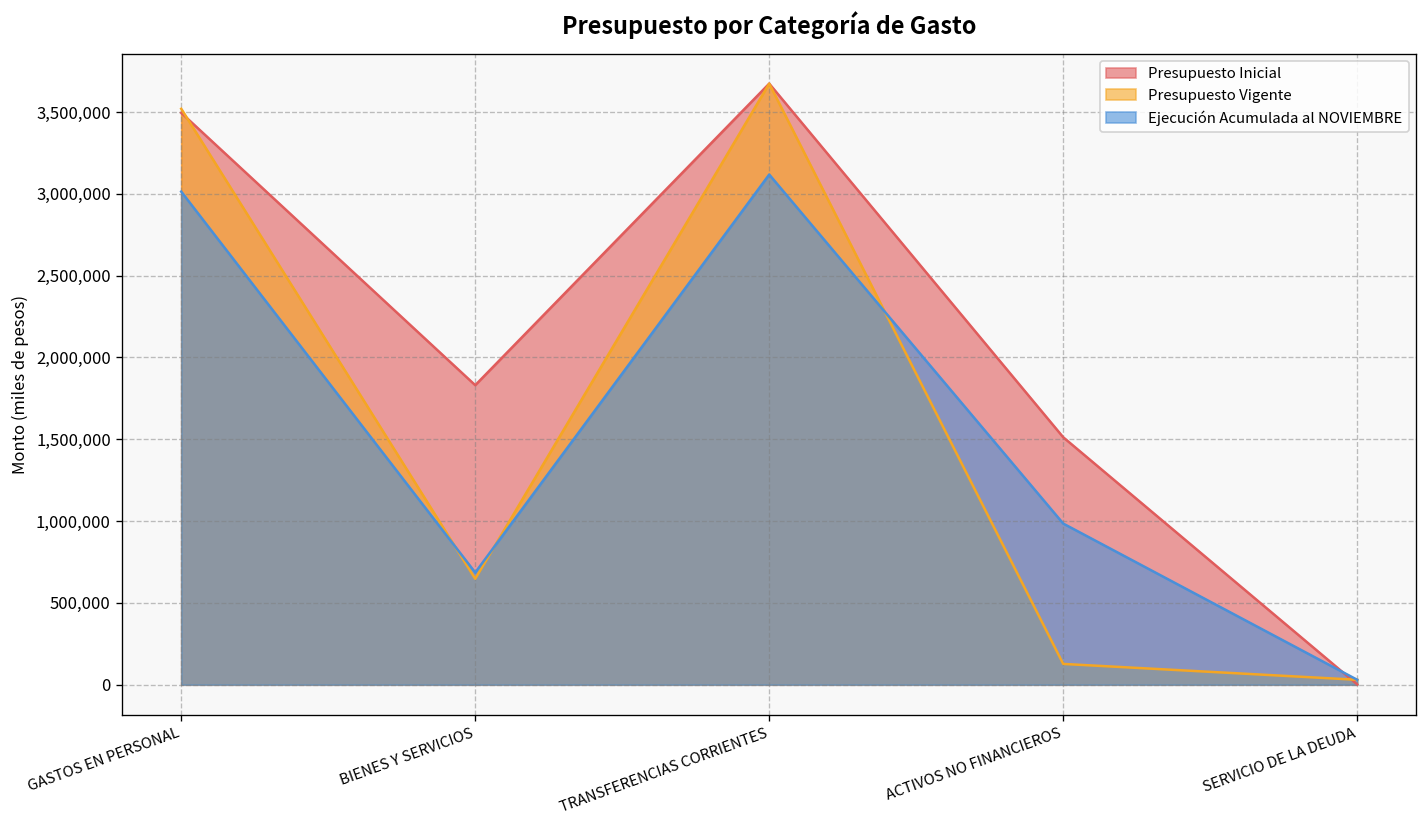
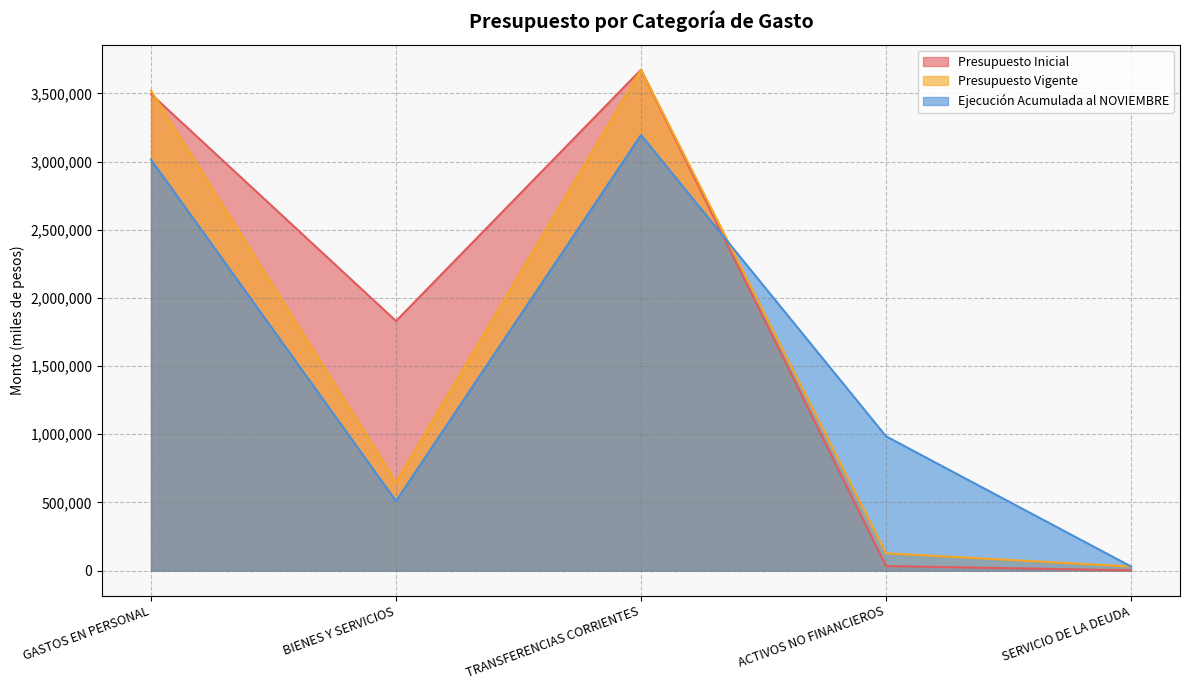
Ejecución Acumulada al NOVIEMBRE, BIENES Y SERVICIOS: 690,000 -> 510,000
Ejecución Acumulada al NOVIEMBRE, TRANSFERENCIAS CORRIENTES: 3,120,000 -> 3,190,000
Presupuesto Inicial, ACTIVOS NO FINANCIEROS: 1,510,000 -> 30,000
